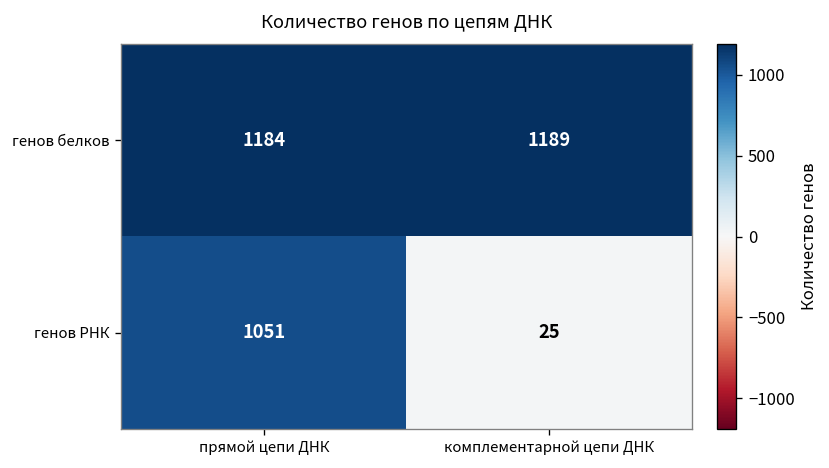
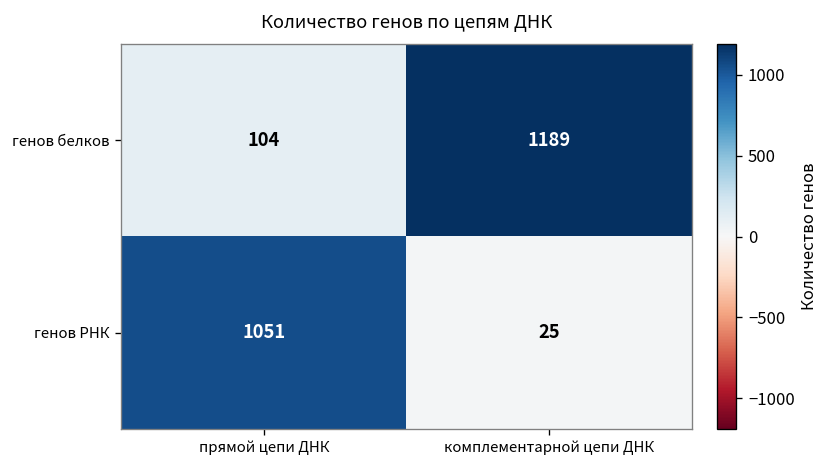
генов белков, прямой цепи ДНК: 1184 -> 104
